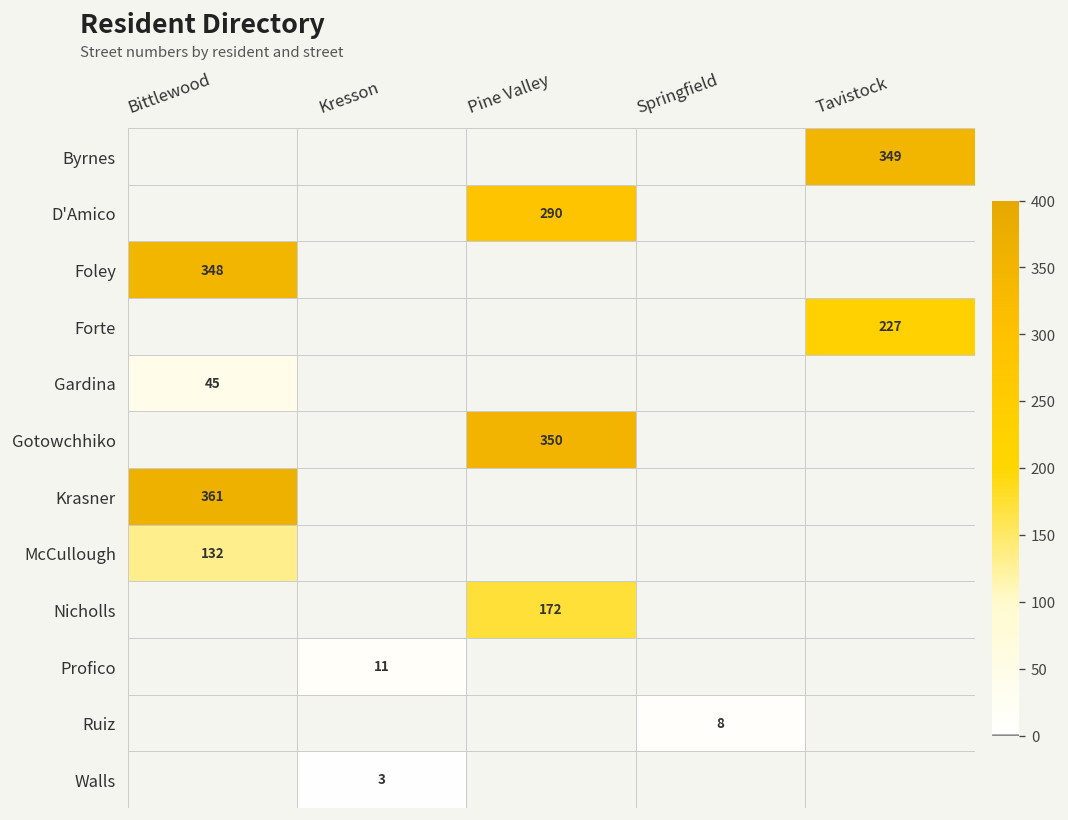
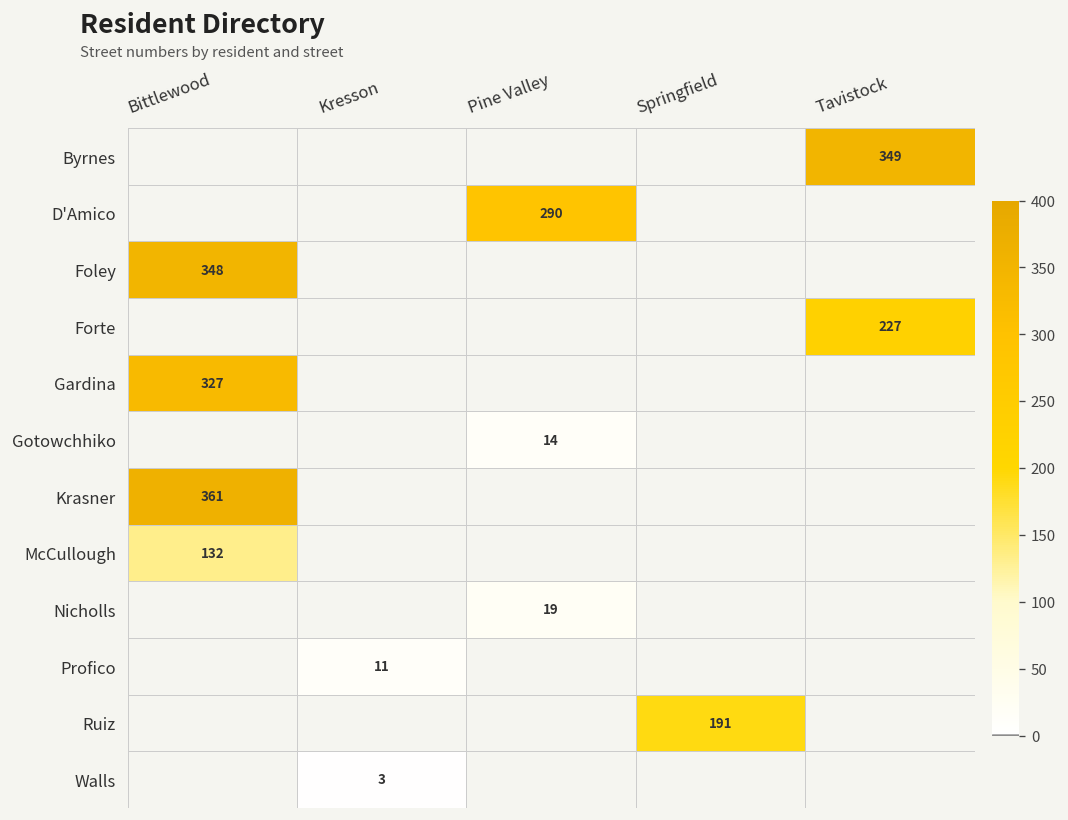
Gardina, Bittlewood: 45 -> 327
Gotowchhiko, Pine Valley: 350 -> 14
Nicholls, Pine Valley: 172 -> 19
Ruiz, Springfield: 8 -> 191
